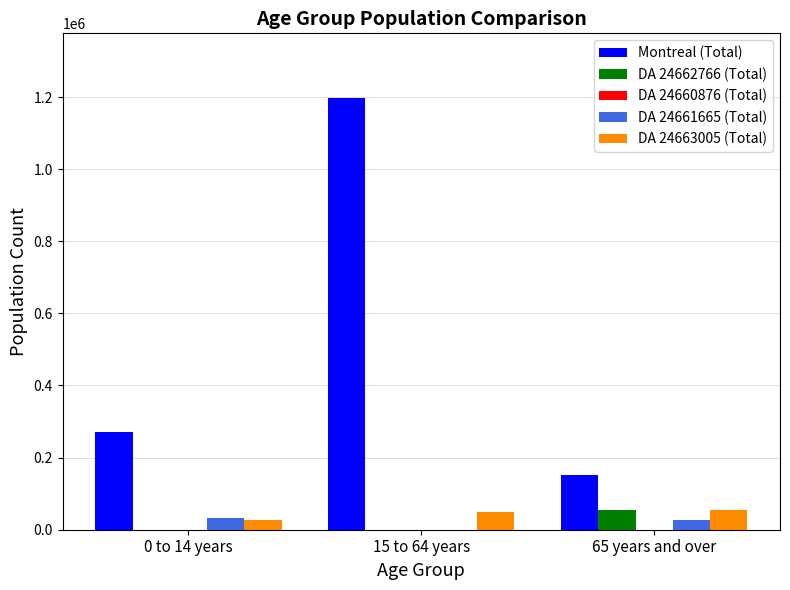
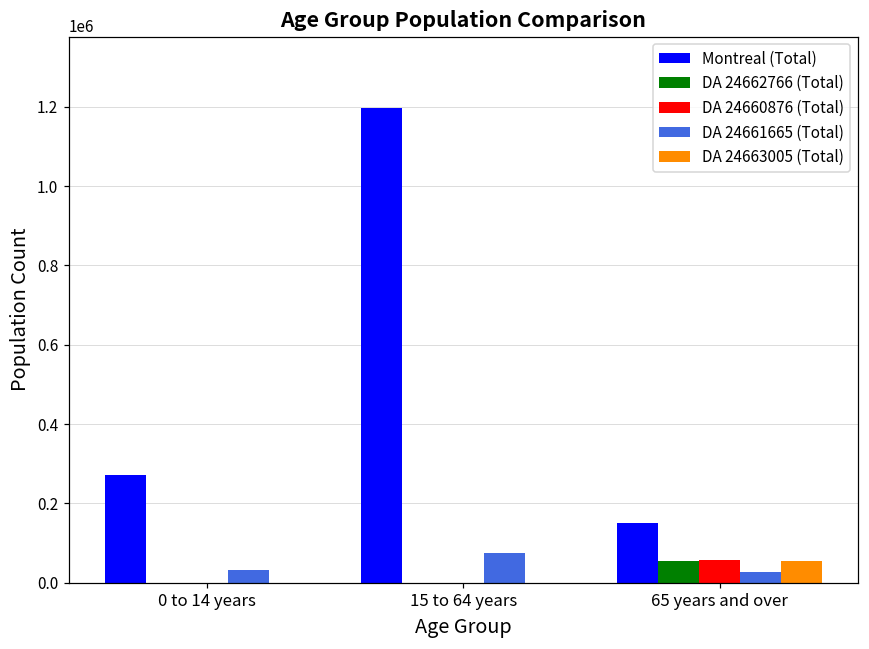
DA 24663005 (Total), 0 to 14 years: 30000 -> 0
DA 24661665 (Total), 15 to 64 years: 0 -> 80000
DA 24663005 (Total), 15 to 64 years: 50000 -> 0
DA 24660876 (Total), 65 years and over: 0 -> 60000
